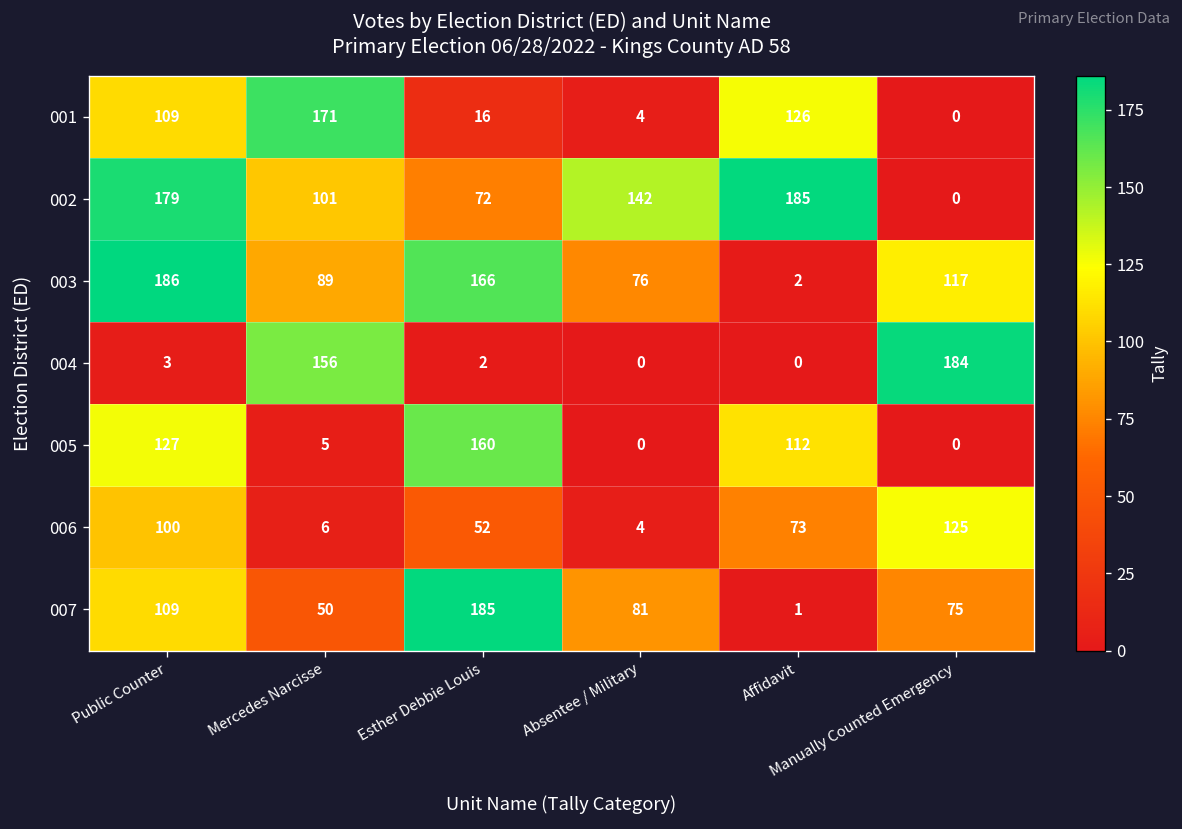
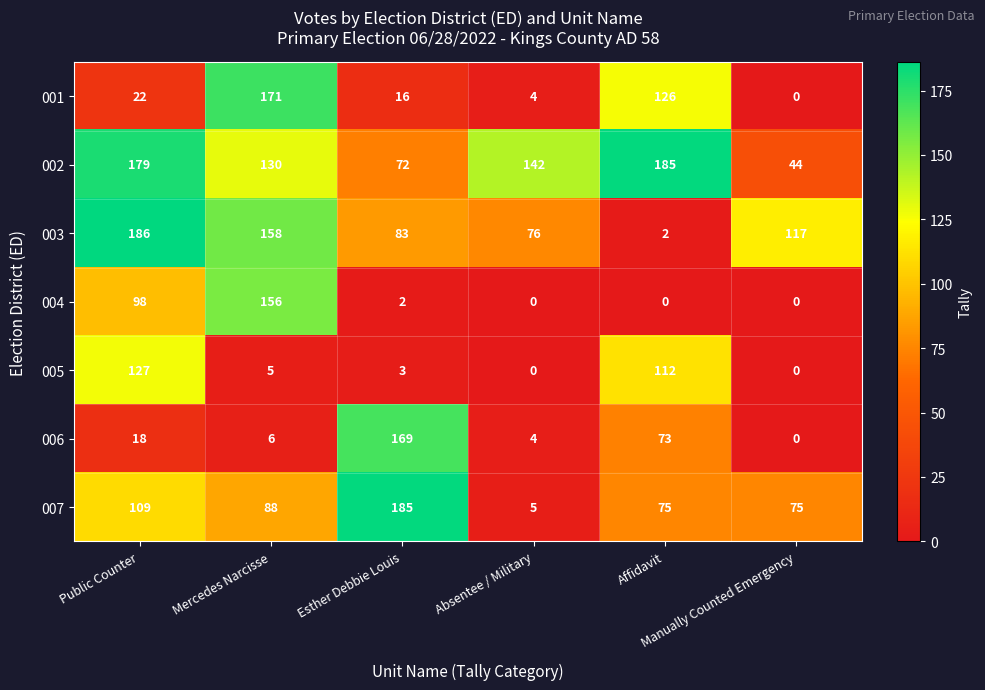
001, Public Counter: 109 -> 22
002, Mercedes Narcisse: 101 -> 130
002, Manually Counted Emergency: 0 -> 44
003, Mercedes Narcisse: 89 -> 158
003, Esther Debbie Louis: 166 -> 83
004, Public Counter: 3 -> 98
004, Manually Counted Emergency: 184 -> 0
005, Esther Debbie Louis: 160 -> 3
006, Public Counter: 100 -> 18
006, Esther Debbie Louis: 52 -> 169
006, Manually Counted Emergency: 125 -> 0
007, Mercedes Narcisse: 50 -> 88
007, Absentee / Military: 81 -> 5
007, Affidavit: 1 -> 75
